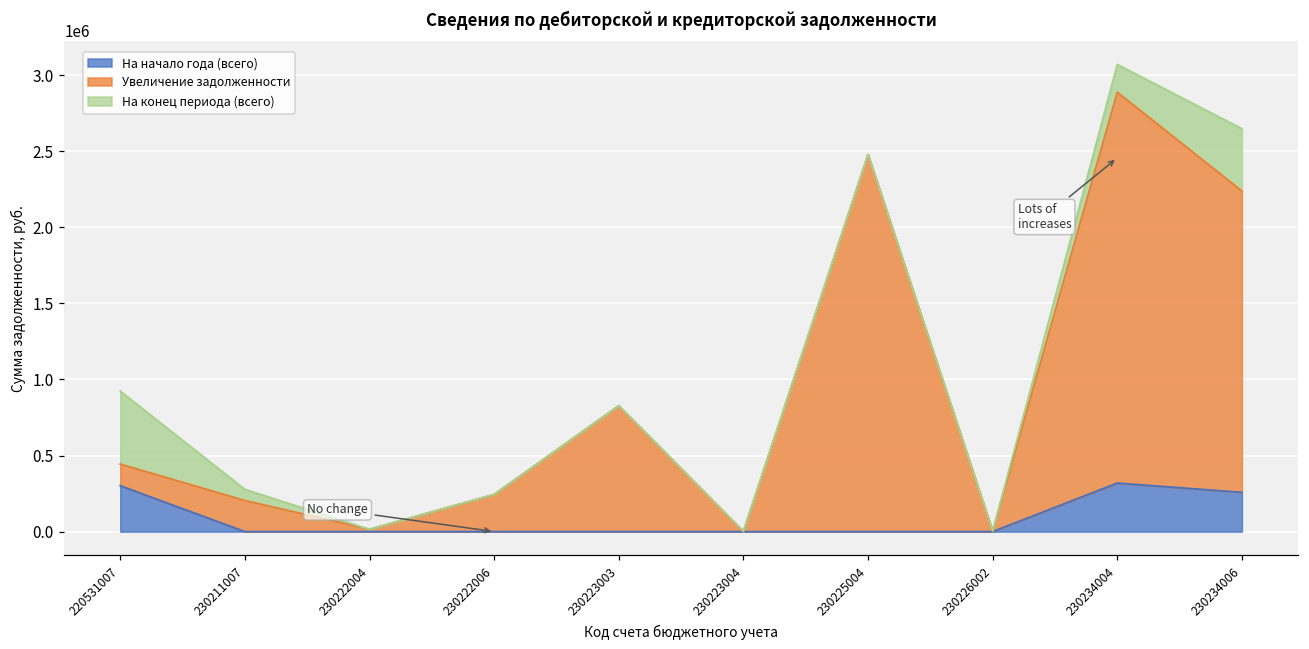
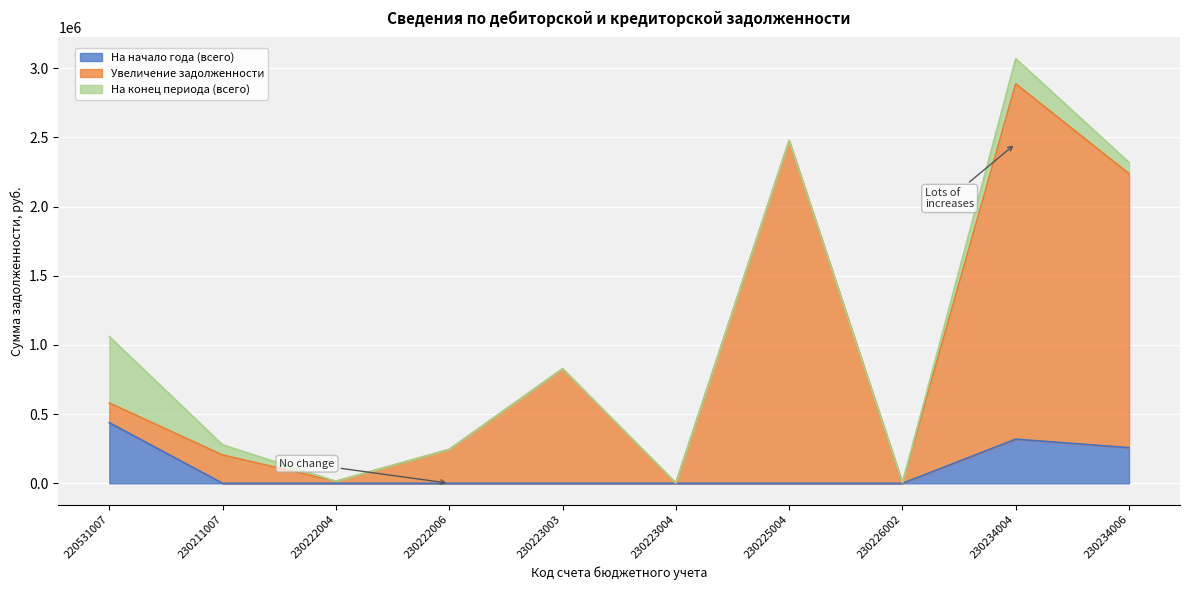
На начало года (всего), 220531007: 300000 -> 440000
На конец периода (всего), 230234006: 410000 -> 80000
